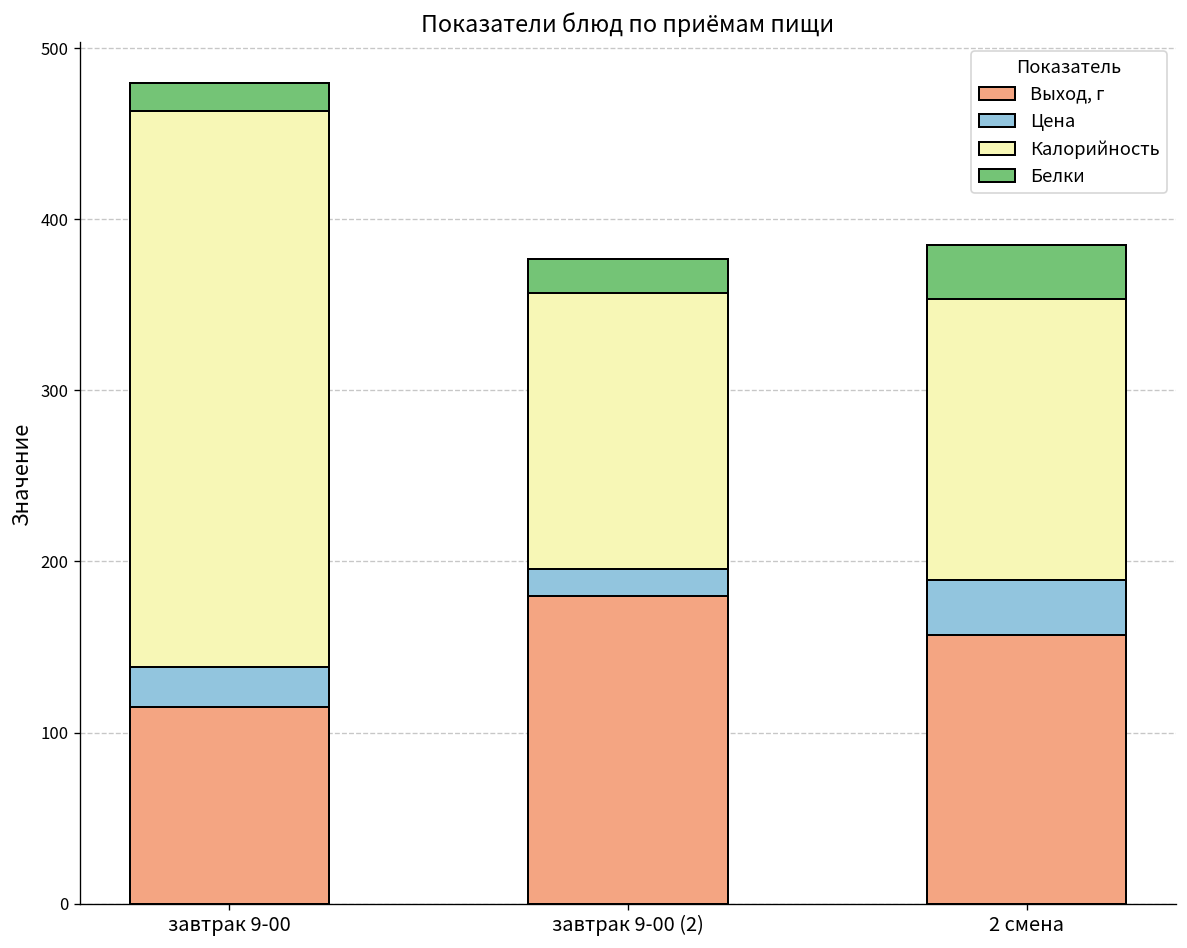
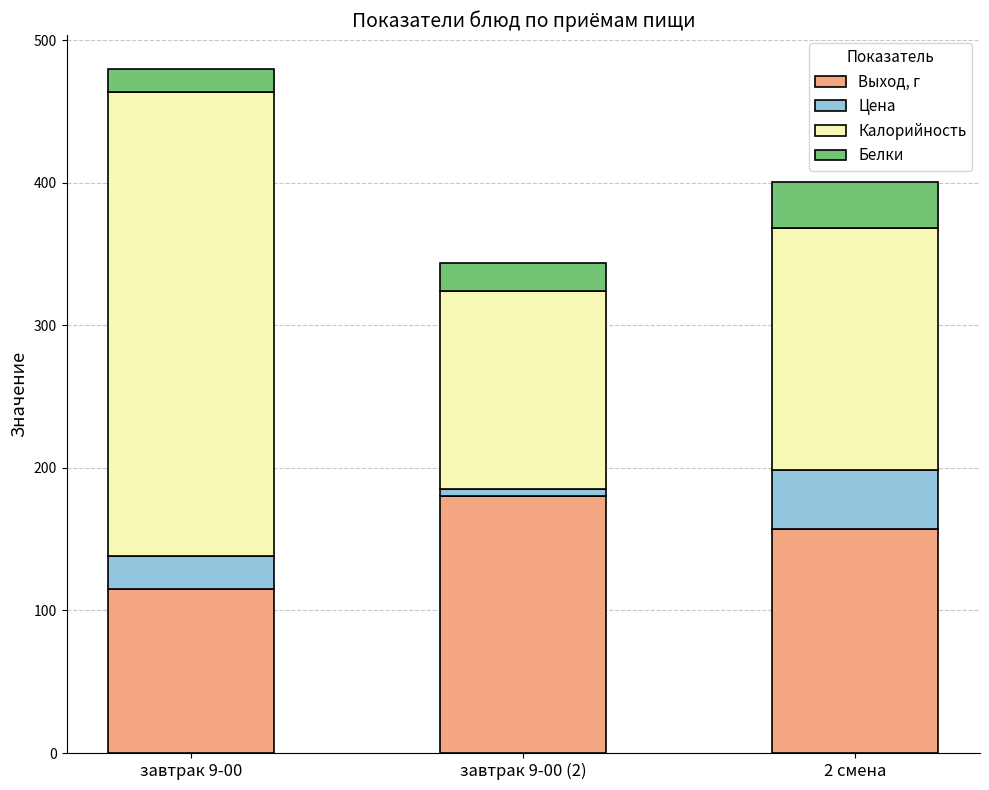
Цена, завтрак 9-00 (2): 16 -> 5
Калорийность, завтрак 9-00 (2): 161 -> 139
Цена, 2 смена: 32 -> 41
Калорийность, 2 смена: 164 -> 170
